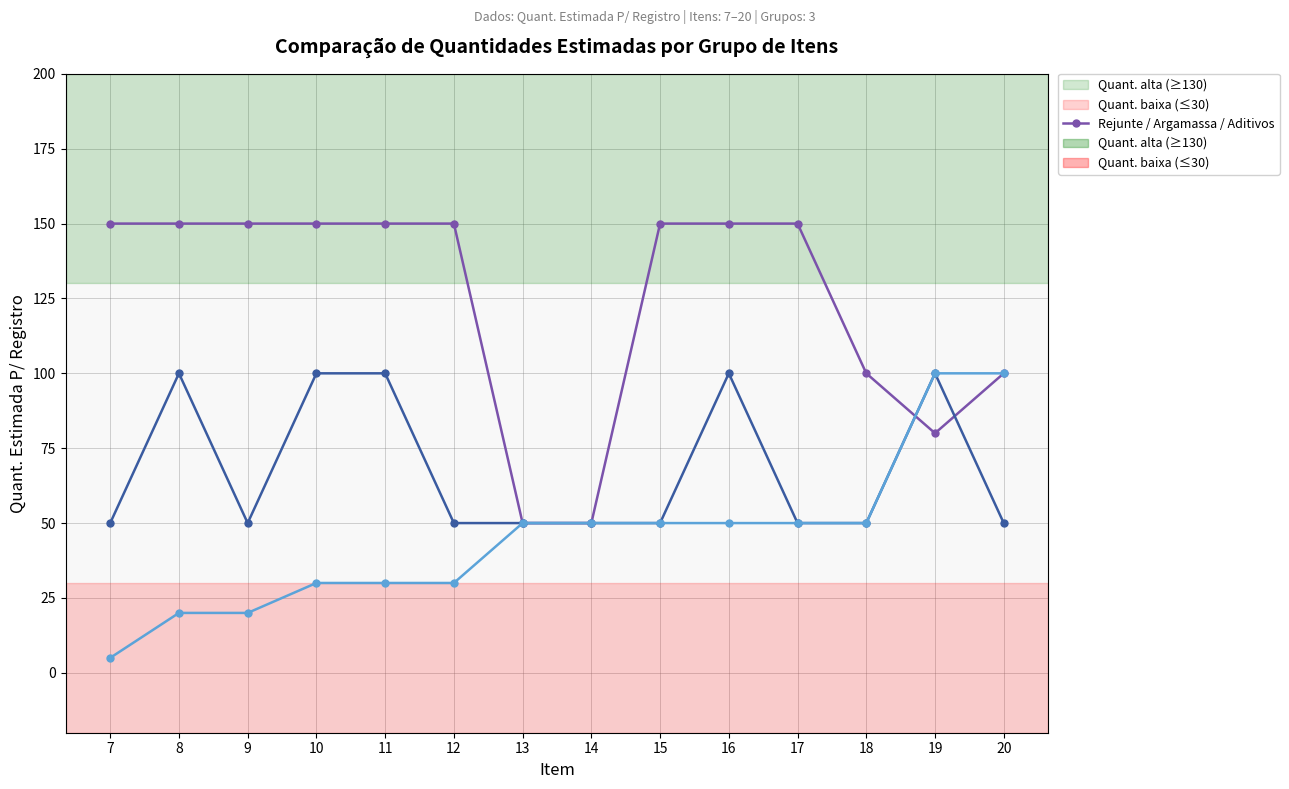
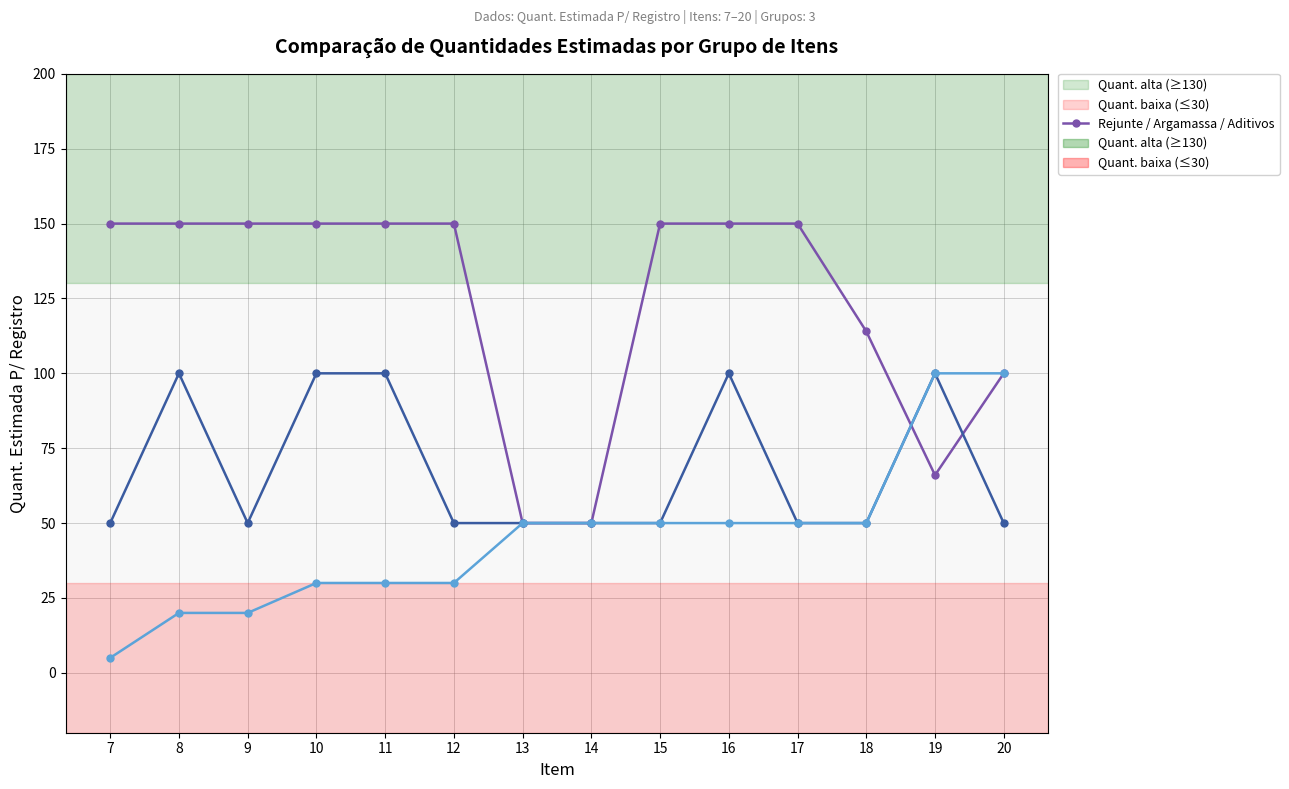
Rejunte / Argamassa / Aditivos, 18: 100 -> 114
Rejunte / Argamassa / Aditivos, 19: 80 -> 66
